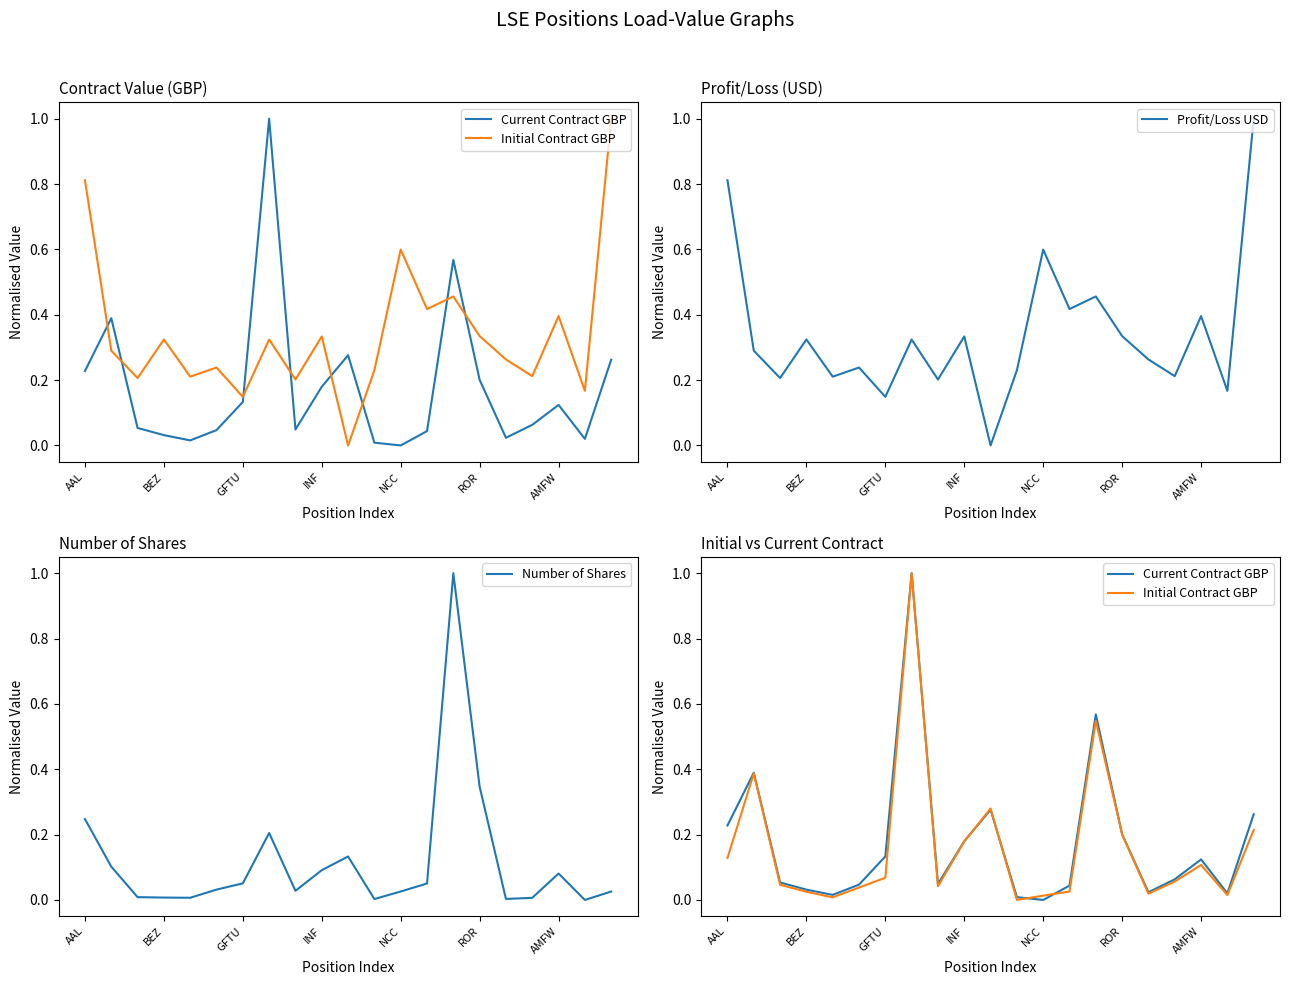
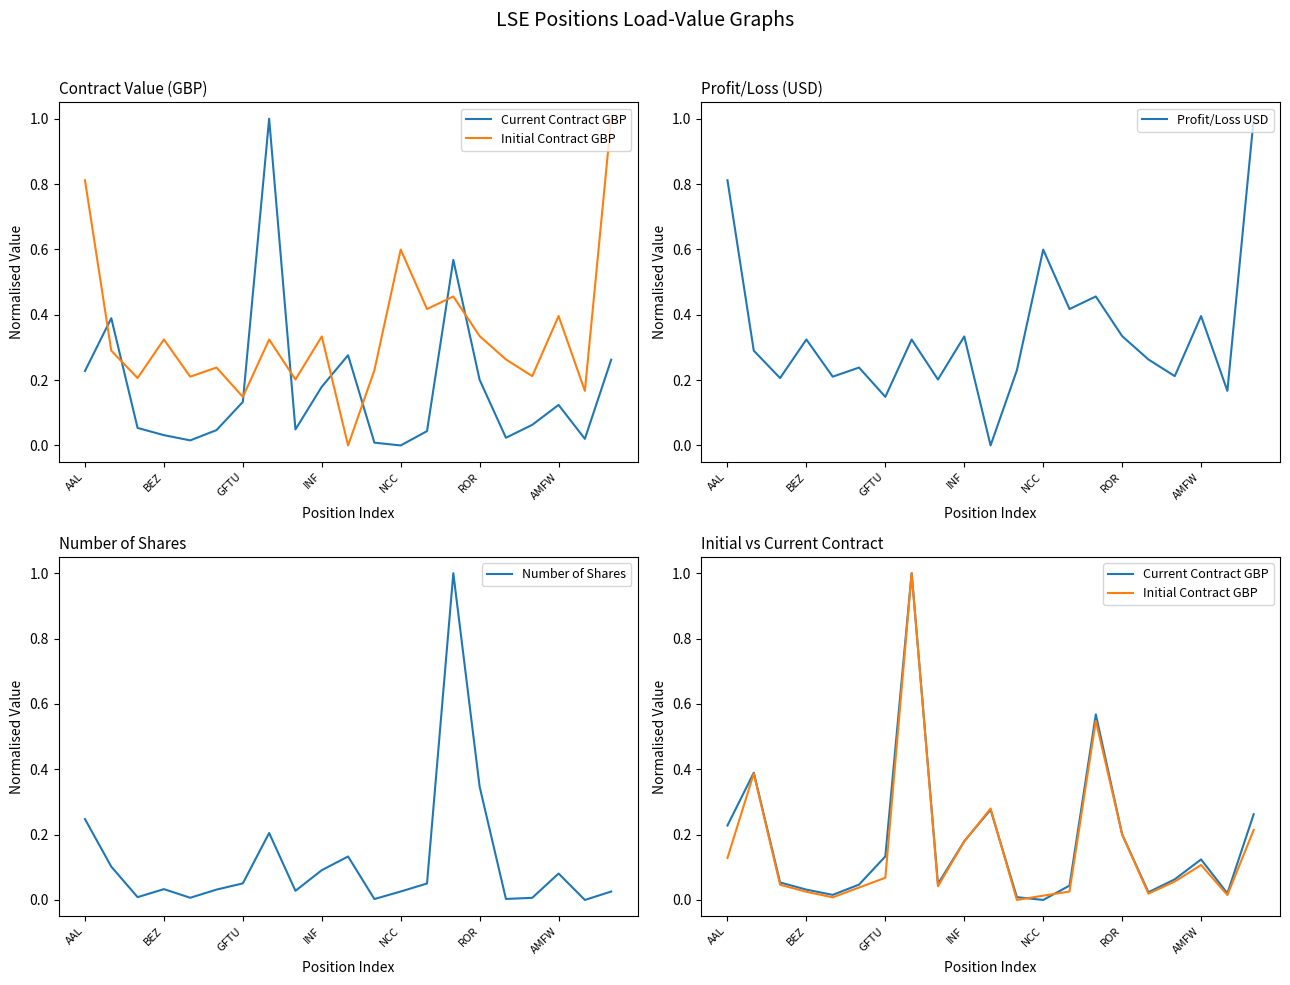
Number of Shares, BEZ: 0.01 -> 0.03
